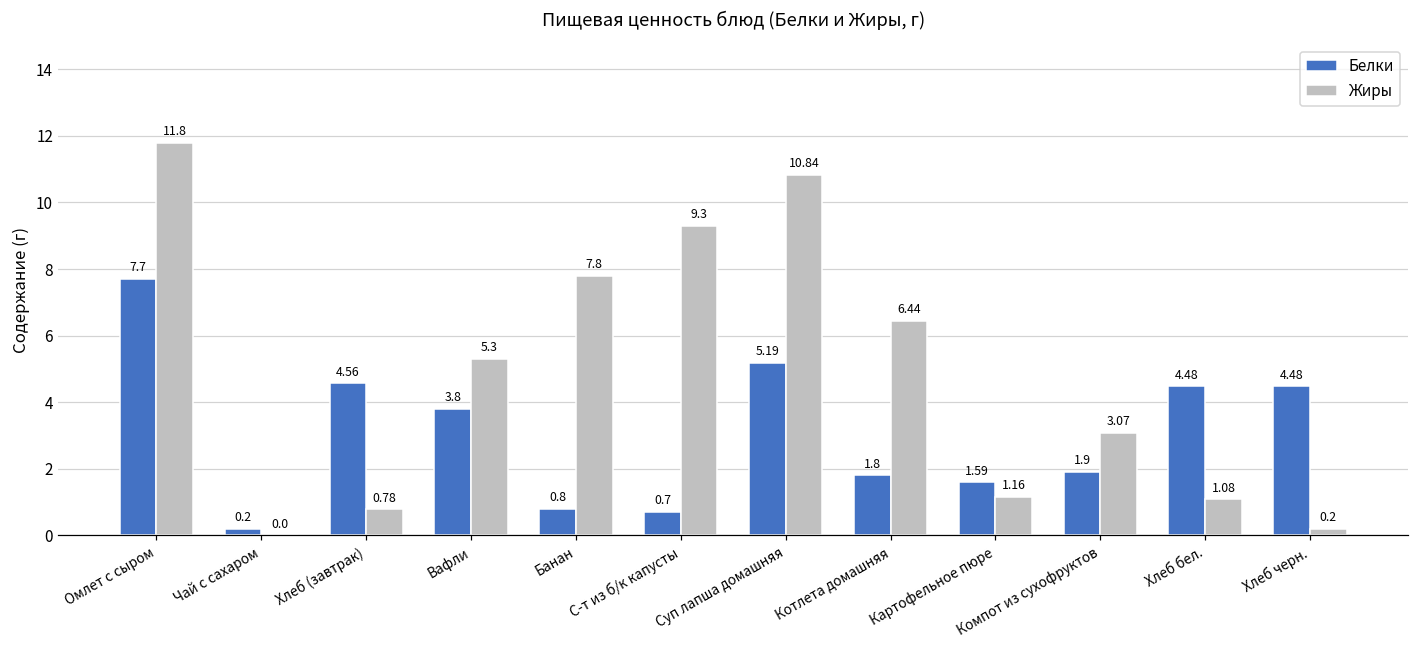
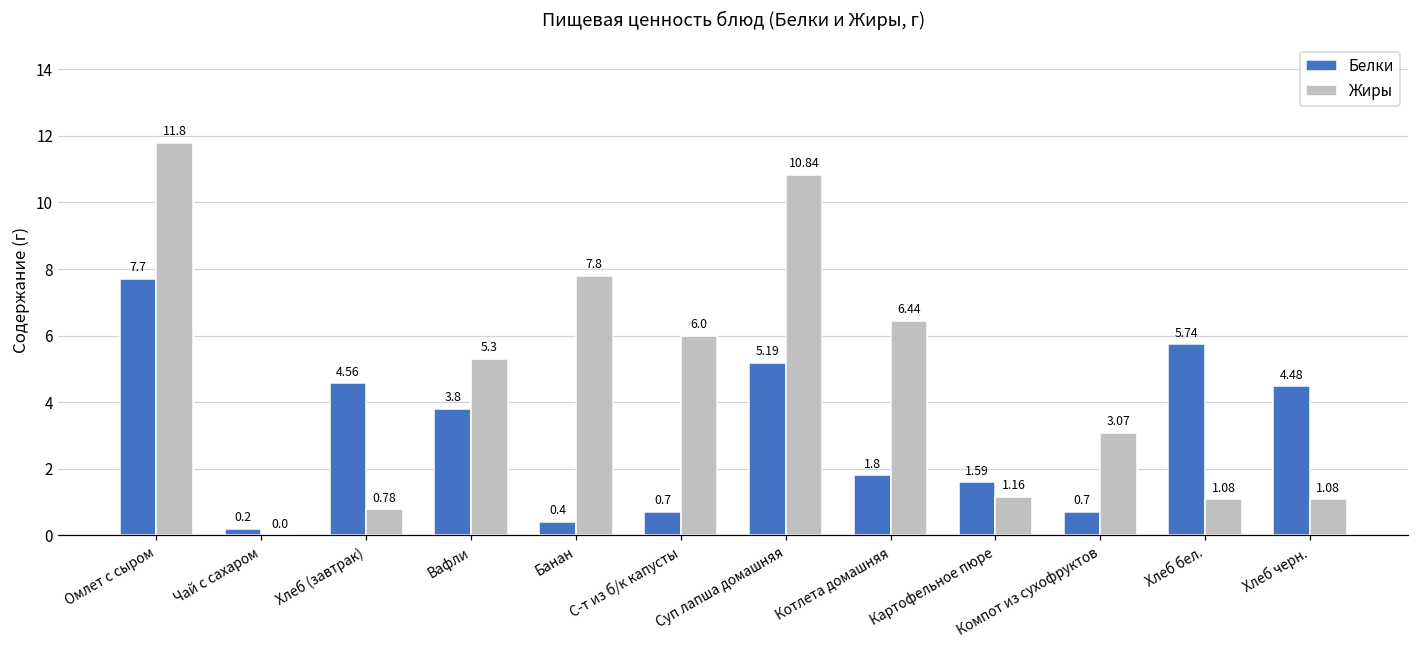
Белки, Банан: 0.8 -> 0.4
Жиры, С-т из б/к капусты: 9.3 -> 6.0
Белки, Компот из сухофруктов: 1.9 -> 0.7
Белки, Хлеб бел.: 4.48 -> 5.74
Жиры, Хлеб черн.: 0.2 -> 1.08
